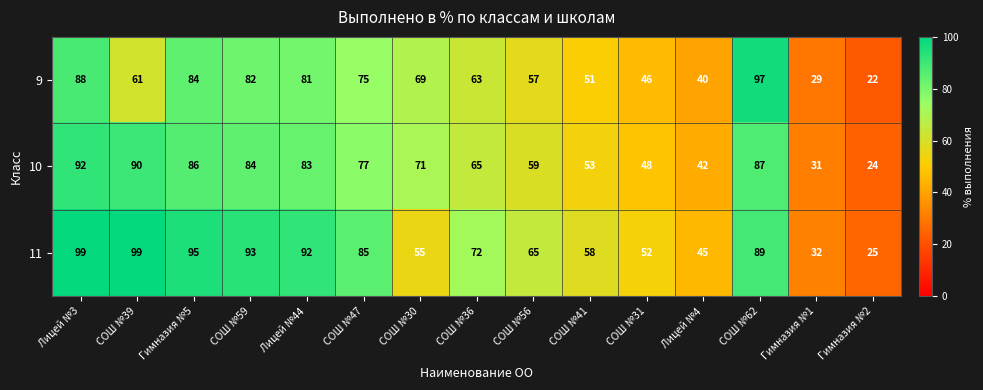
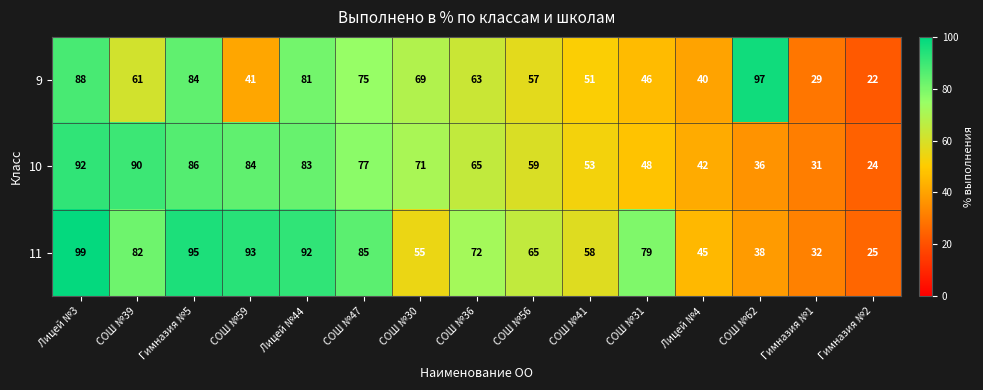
9, СОШ №59: 82 -> 41
10, СОШ №62: 87 -> 36
11, СОШ №39: 99 -> 82
11, СОШ №31: 52 -> 79
11, СОШ №62: 89 -> 38
